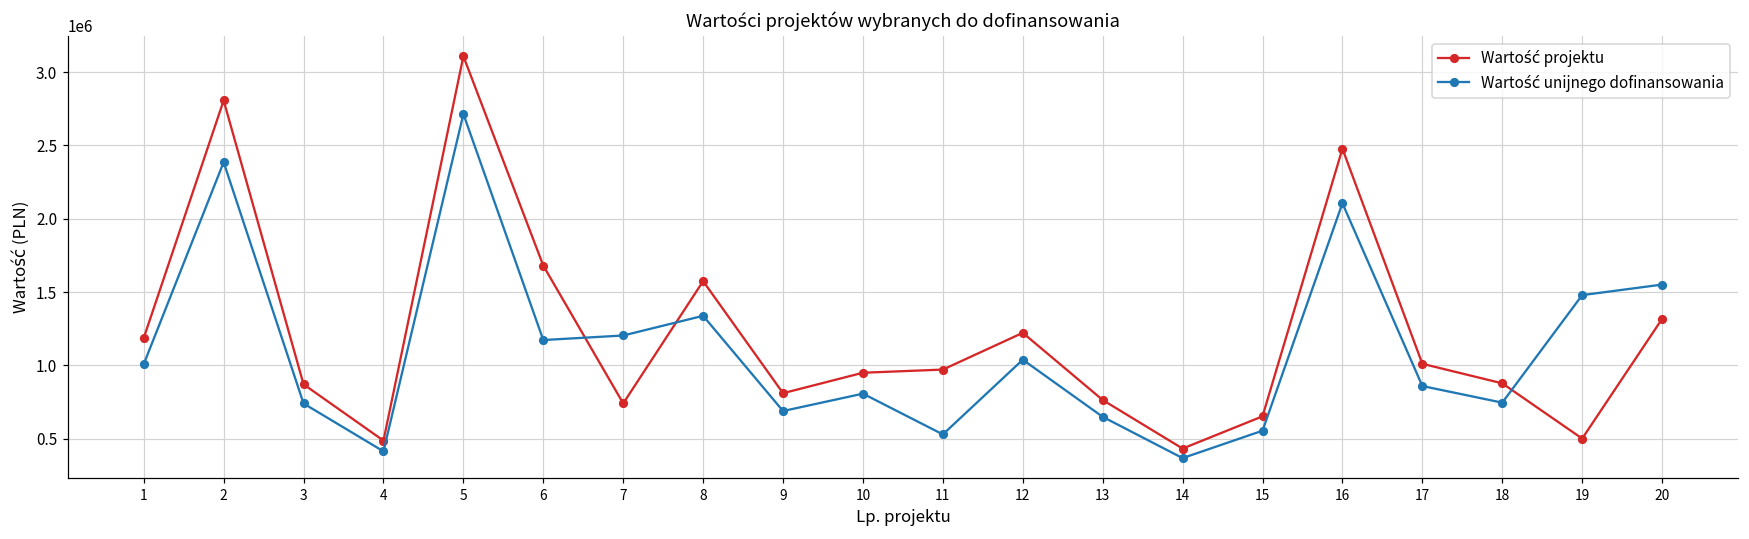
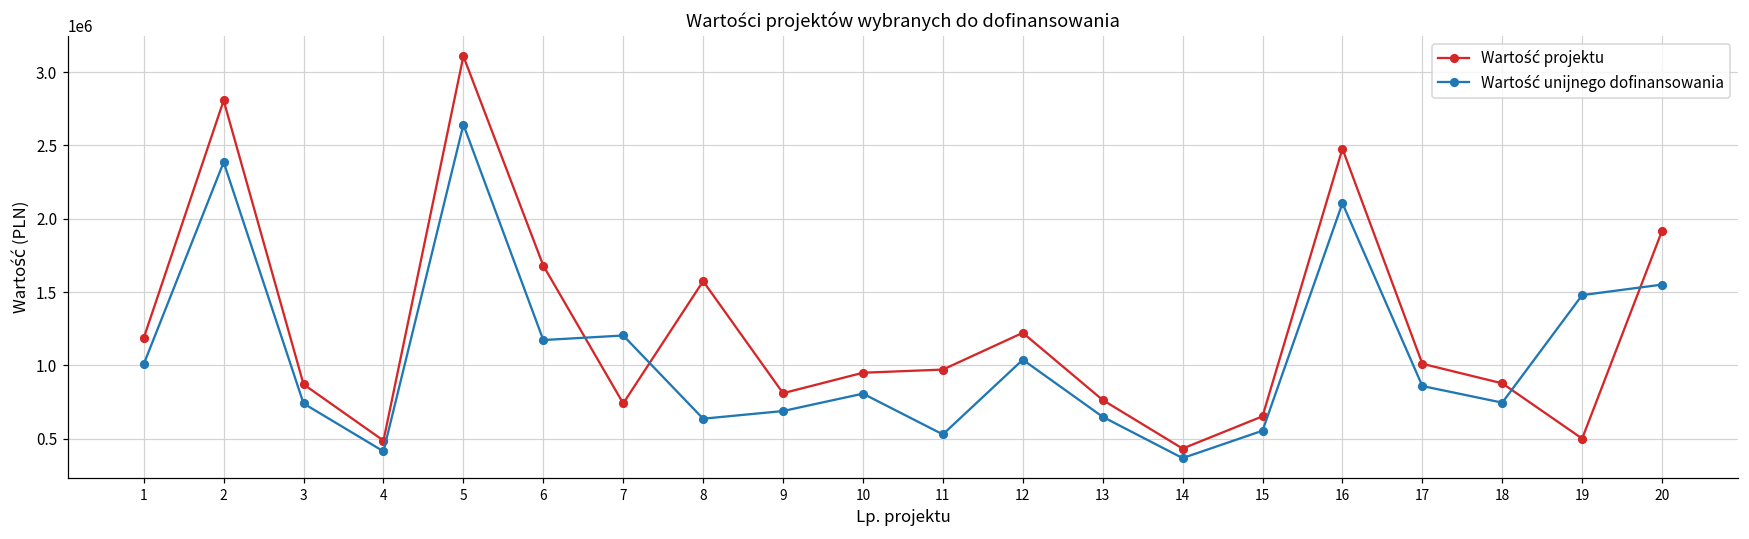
Wartość unijnego dofinansowania, 5: 2710000 -> 2640000
Wartość unijnego dofinansowania, 8: 1340000 -> 640000
Wartość projektu, 20: 1320000 -> 1920000
